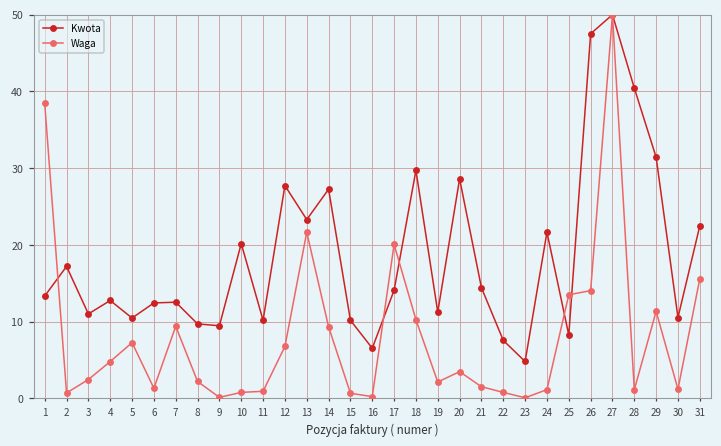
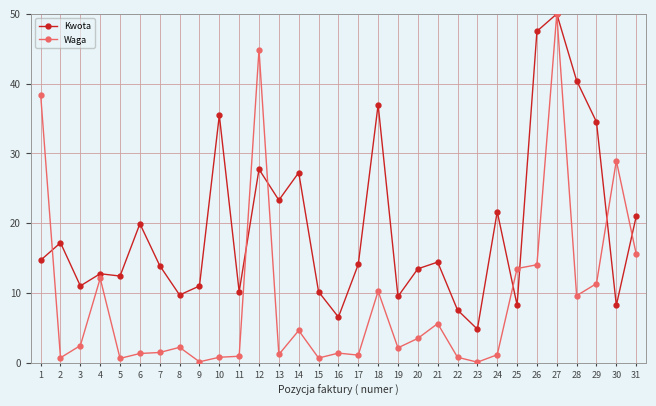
Kwota, 1: 13 -> 15
Waga, 4: 5 -> 12
Kwota, 5: 10 -> 12
Waga, 5: 7 -> 1
Kwota, 6: 12 -> 20
Kwota, 7: 13 -> 14
Waga, 7: 9 -> 1
Kwota, 9: 9 -> 11
Kwota, 10: 20 -> 35
Waga, 12: 7 -> 45
Waga, 13: 22 -> 1
Waga, 14: 9 -> 5
Waga, 16: 0 -> 1
Waga, 17: 20 -> 1
Kwota, 18: 30 -> 37
Kwota, 19: 11 -> 10
Kwota, 20: 29 -> 13
Waga, 21: 2 -> 6
Waga, 28: 1 -> 10
Kwota, 29: 31 -> 35
Kwota, 30: 11 -> 8
Waga, 30: 1 -> 29
Kwota, 31: 22 -> 21
